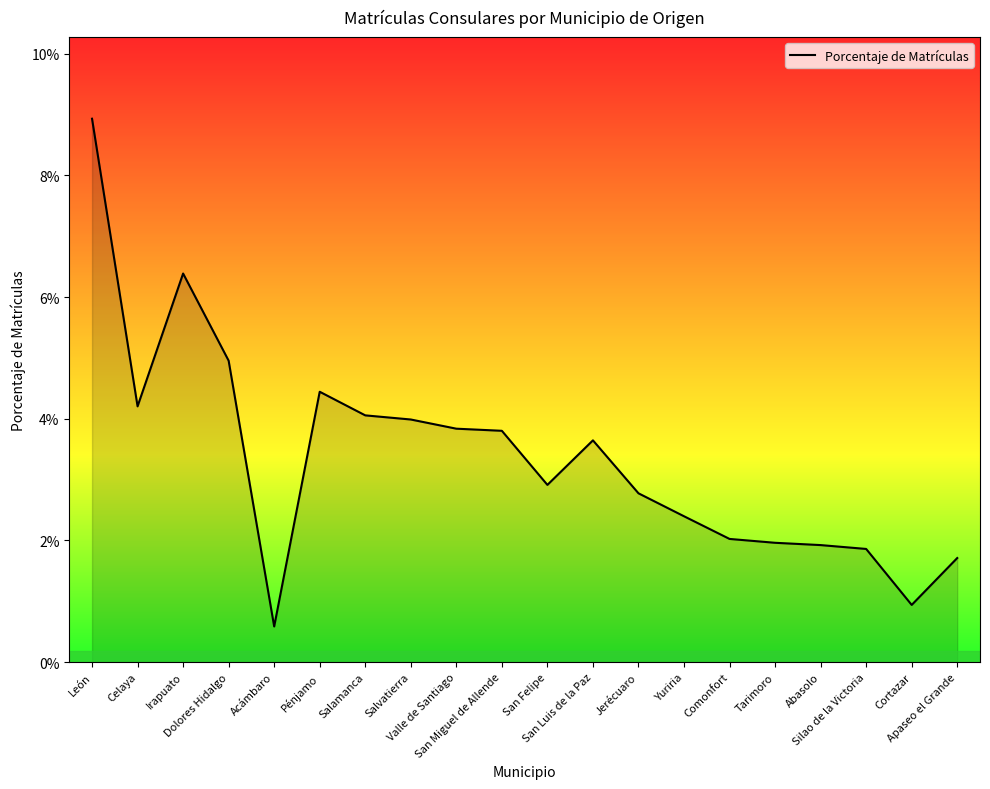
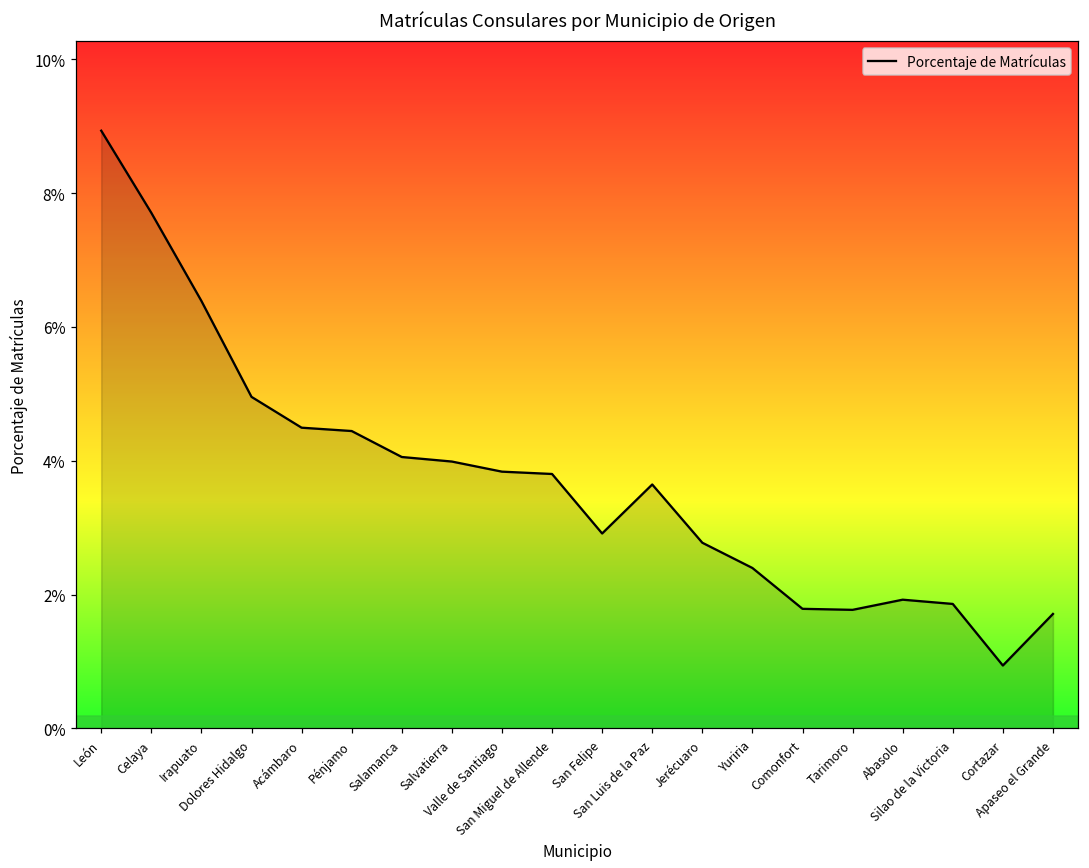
Porcentaje de Matrículas, Celaya: 4.2% -> 7.7%
Porcentaje de Matrículas, Acámbaro: 0.6% -> 4.5%
Porcentaje de Matrículas, Comonfort: 2.0% -> 1.8%
Porcentaje de Matrículas, Tarimoro: 2.0% -> 1.8%
